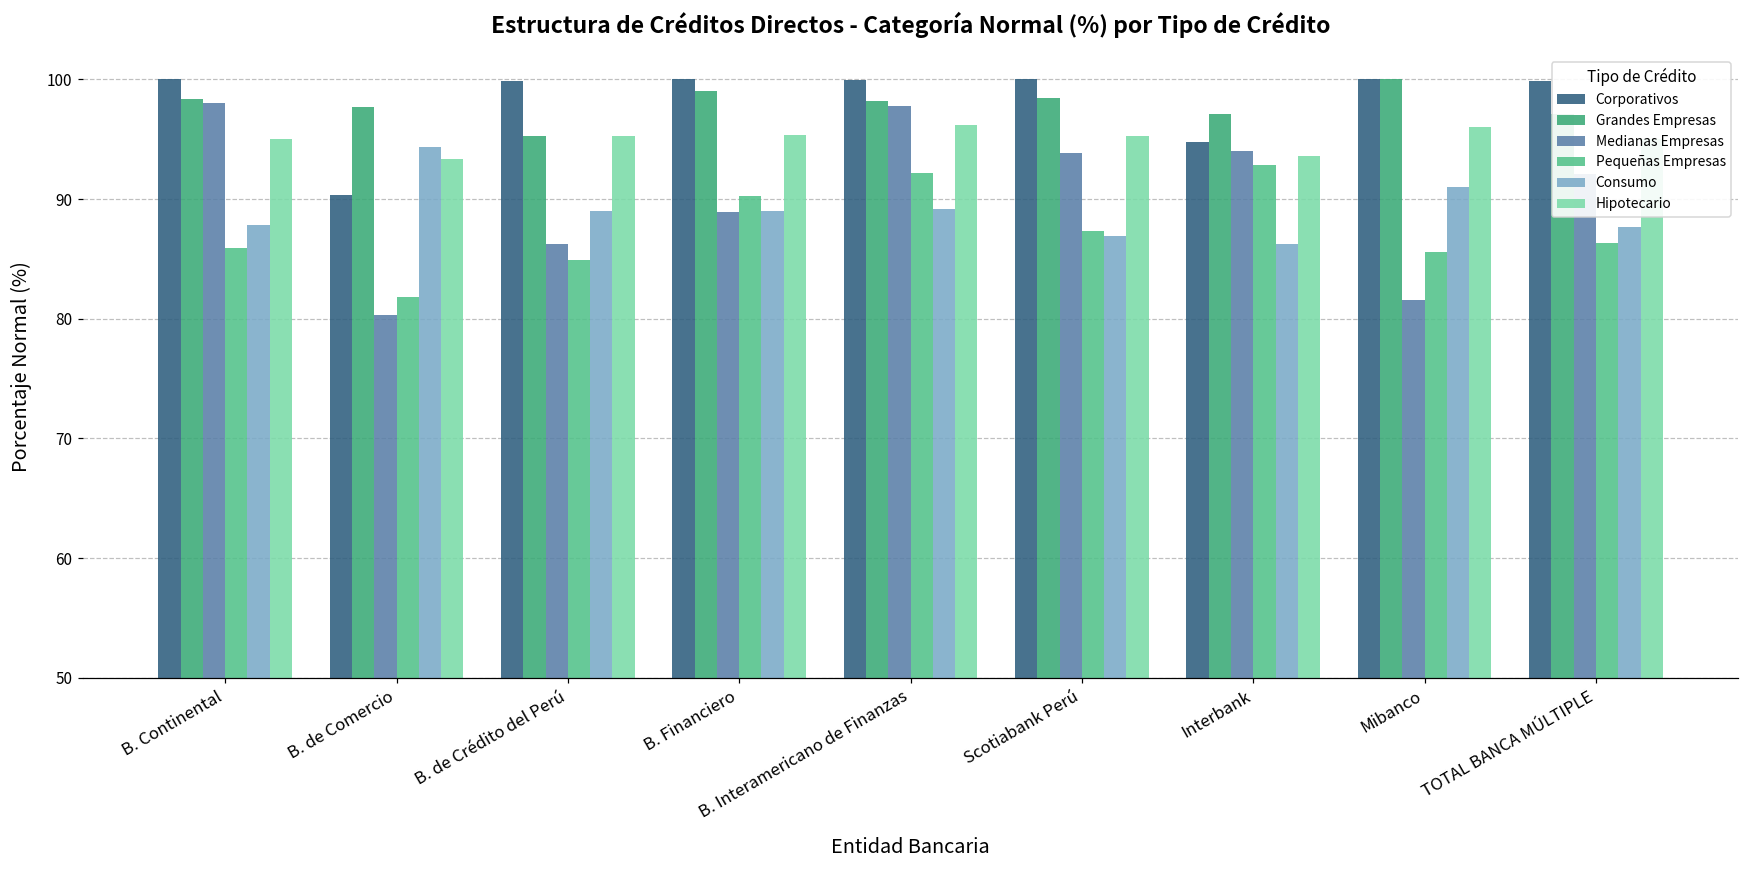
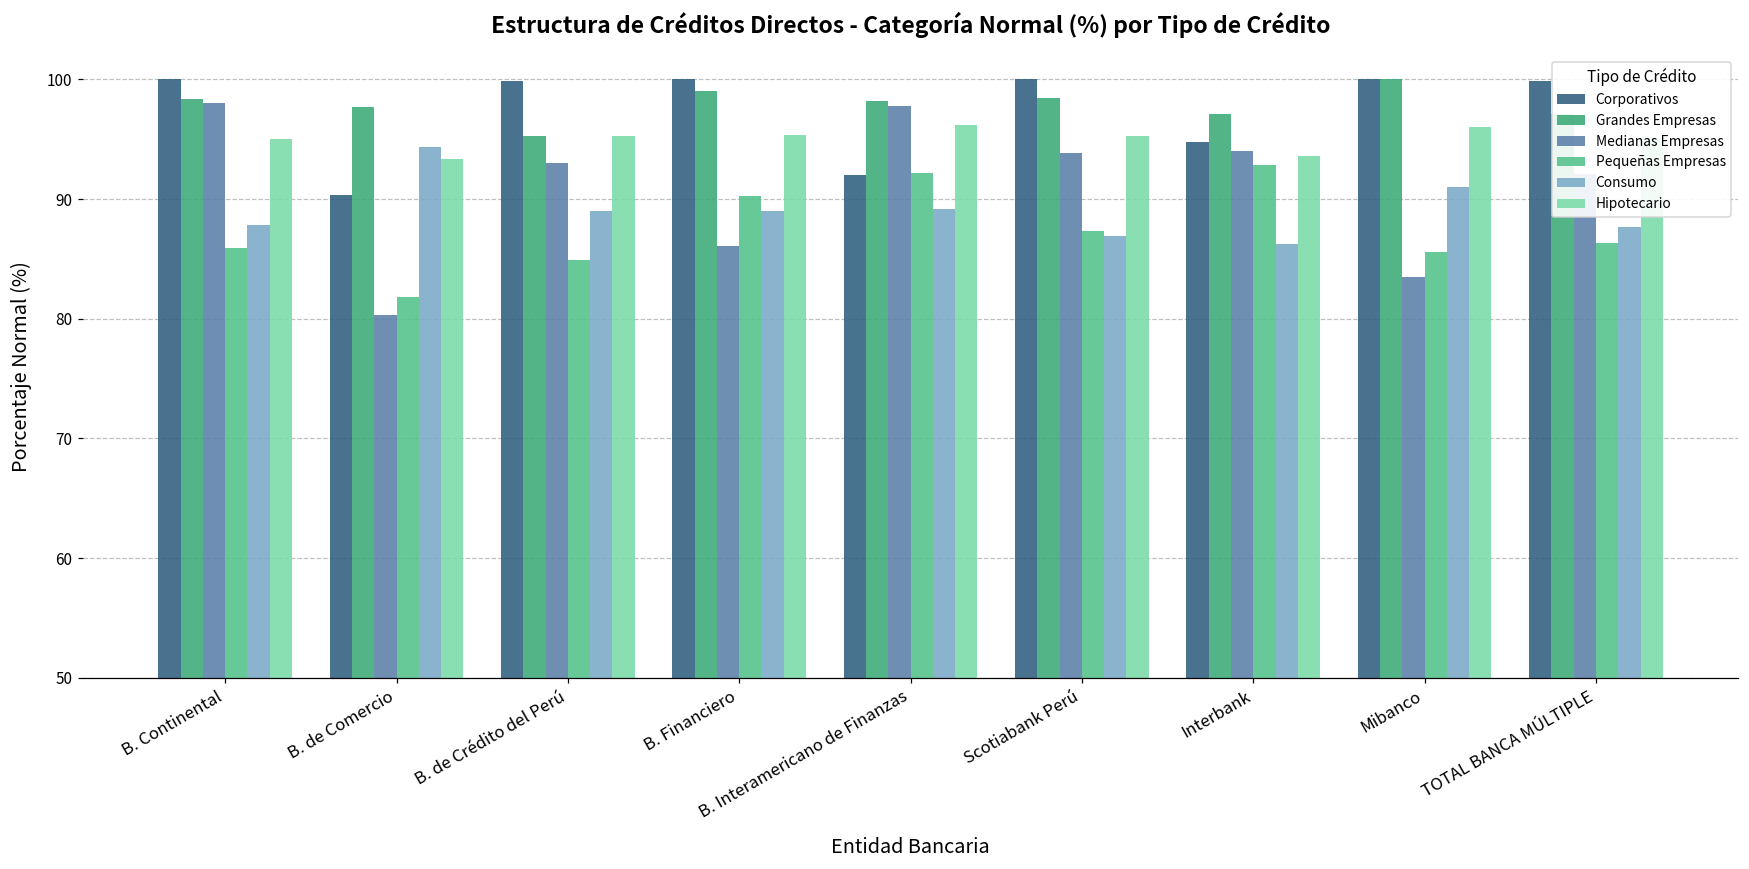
Medianas Empresas, B. de Crédito del Perú: 86.2 -> 93.0
Medianas Empresas, B. Financiero: 89.0 -> 86.1
Corporativos, B. Interamericano de Finanzas: 99.9 -> 92.0
Medianas Empresas, Mibanco: 81.6 -> 83.5
